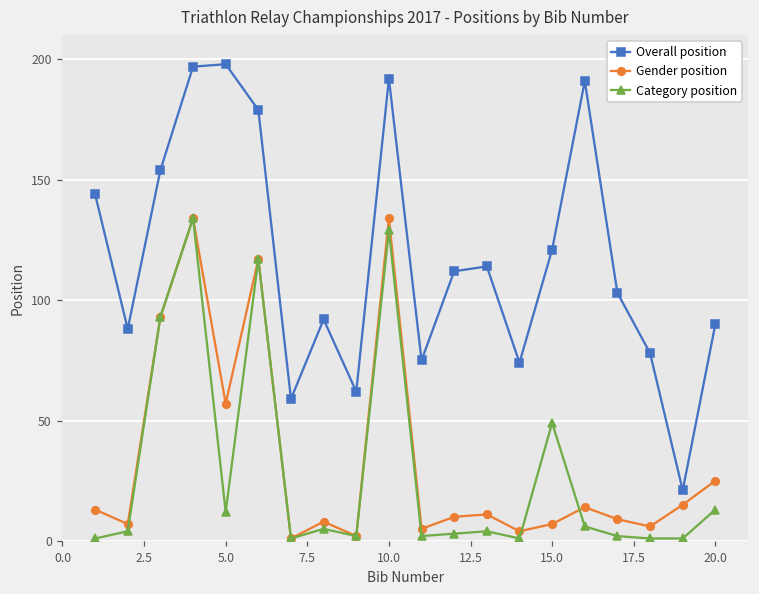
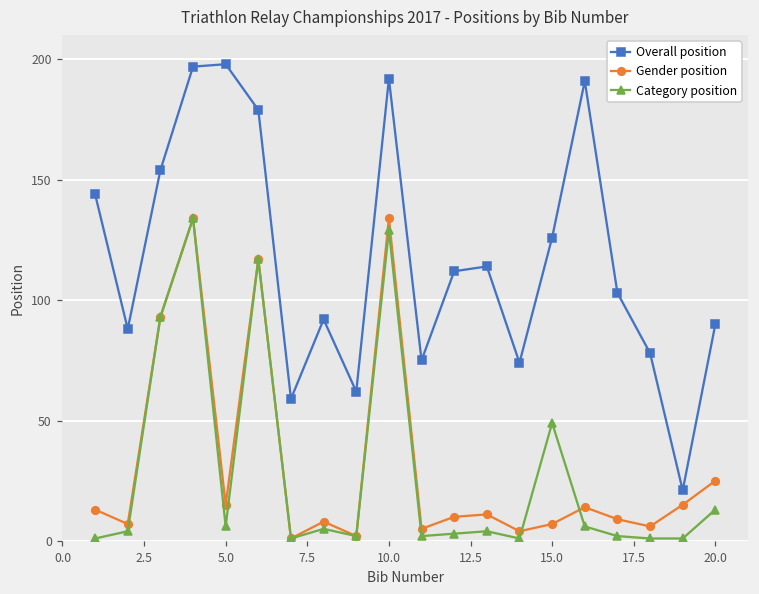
Gender position, 5.0: 57 -> 15
Category position, 5.0: 12 -> 6
Overall position, 15.0: 121 -> 126
